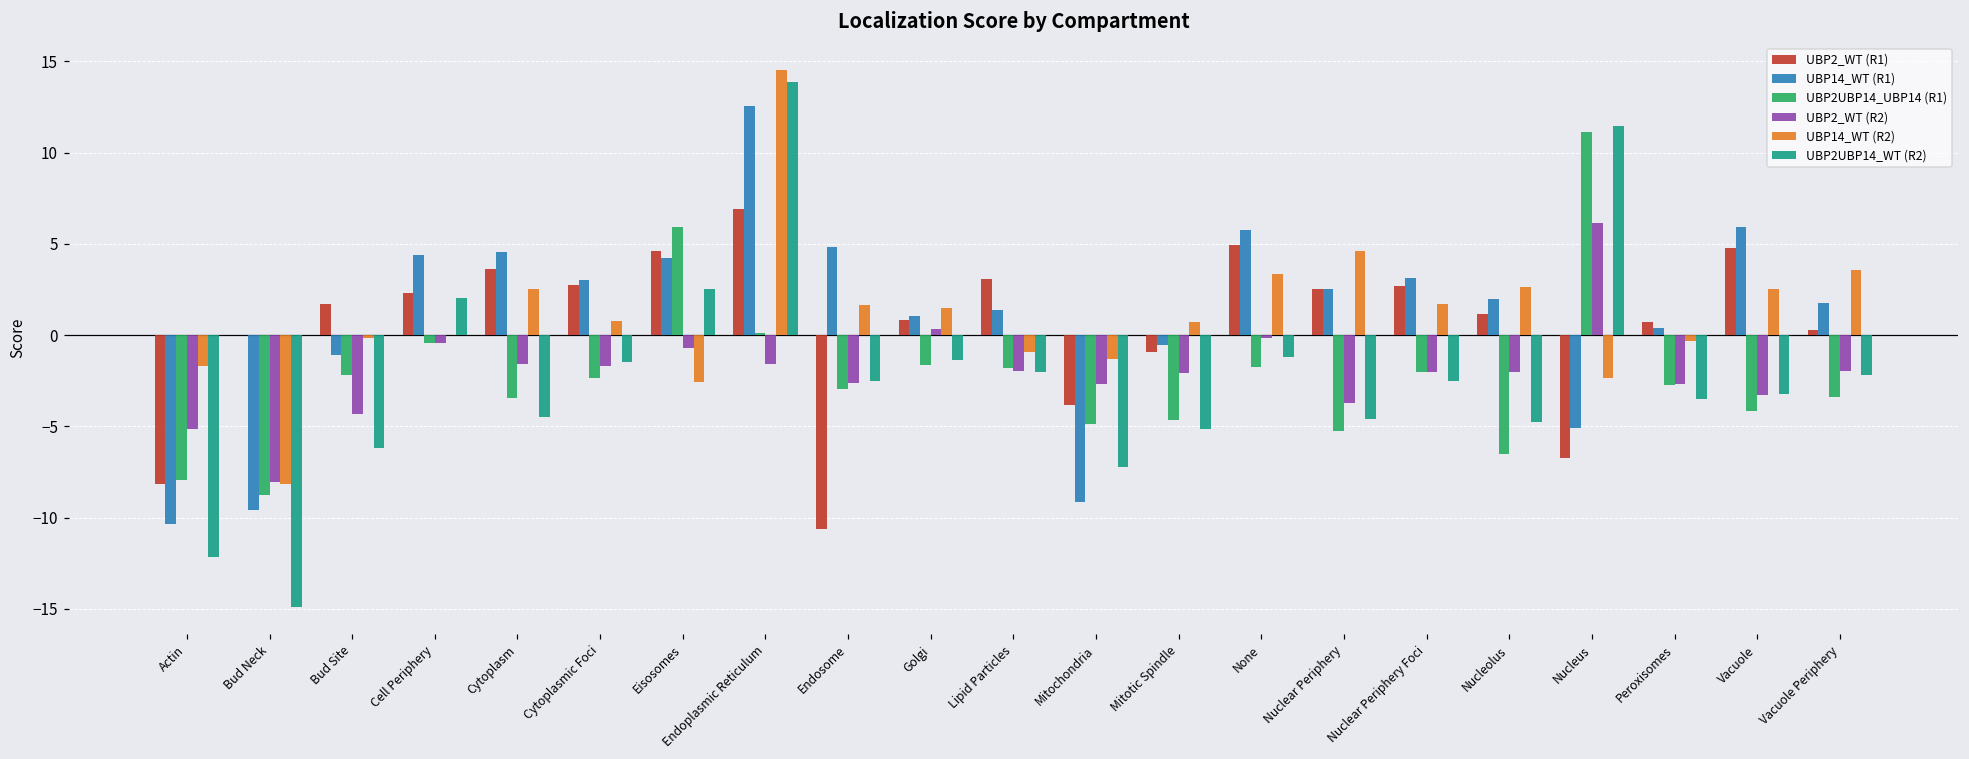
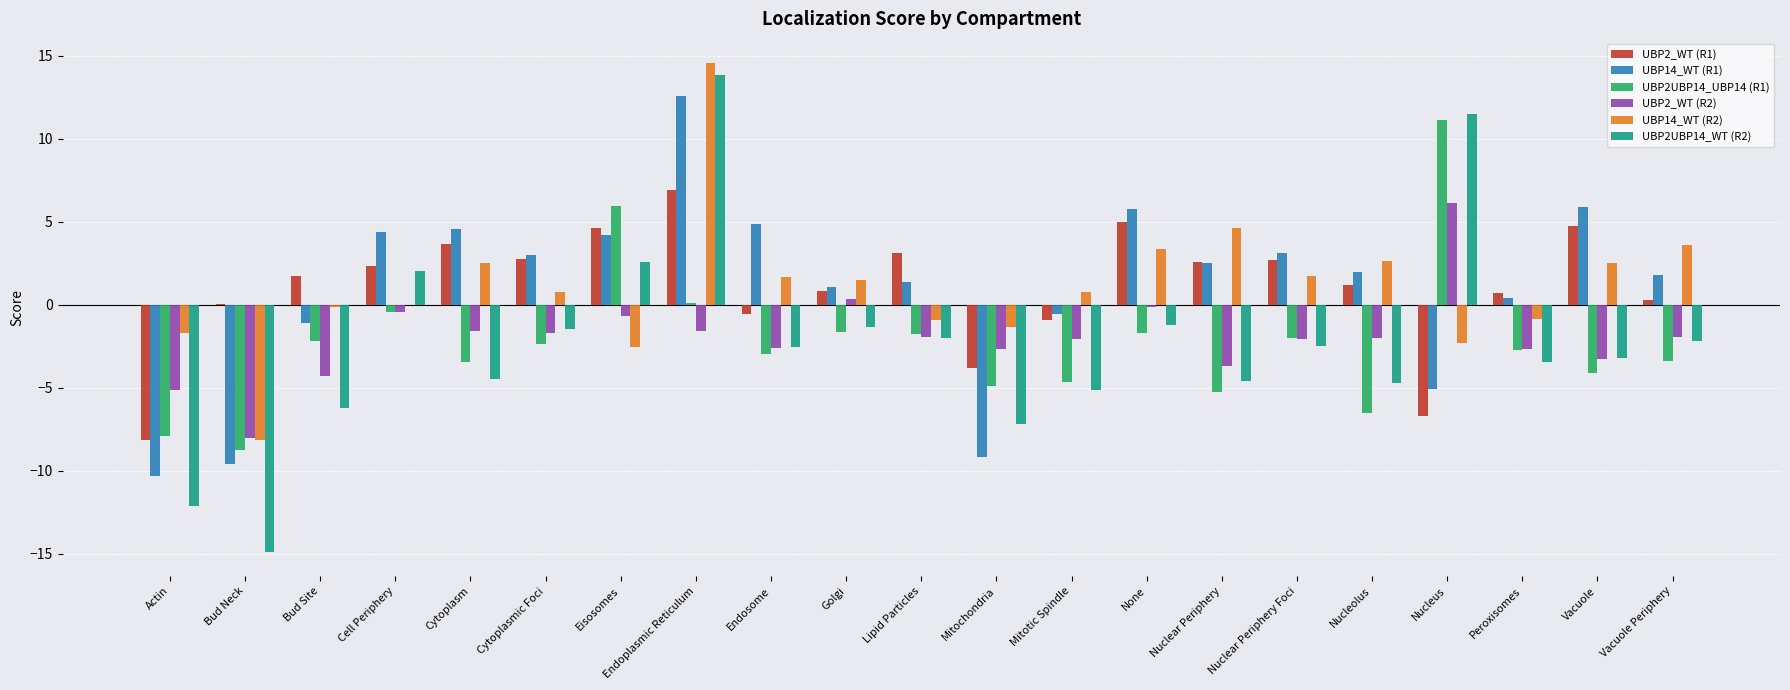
UBP2_WT (R1), Endosome: -10.6 -> -0.6
UBP14_WT (R2), Peroxisomes: -0.3 -> -0.9
